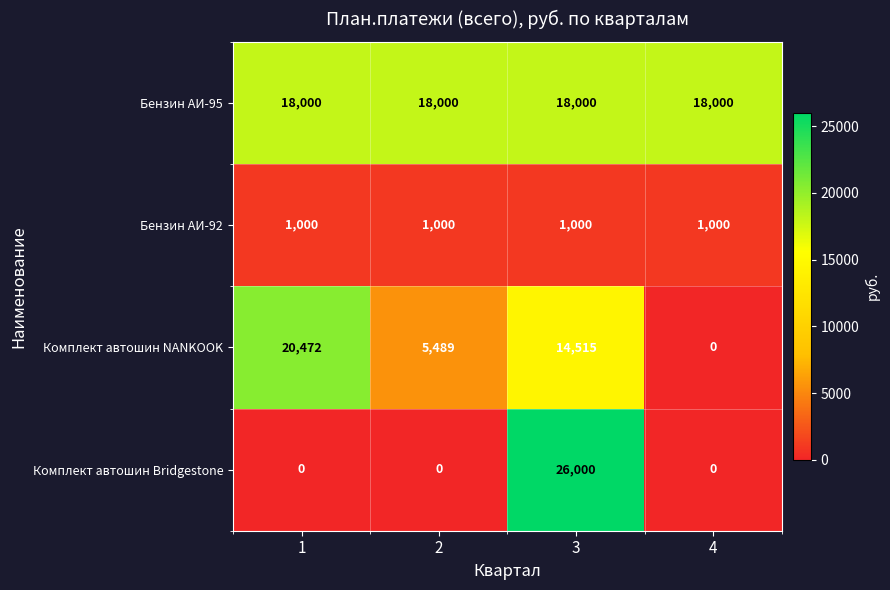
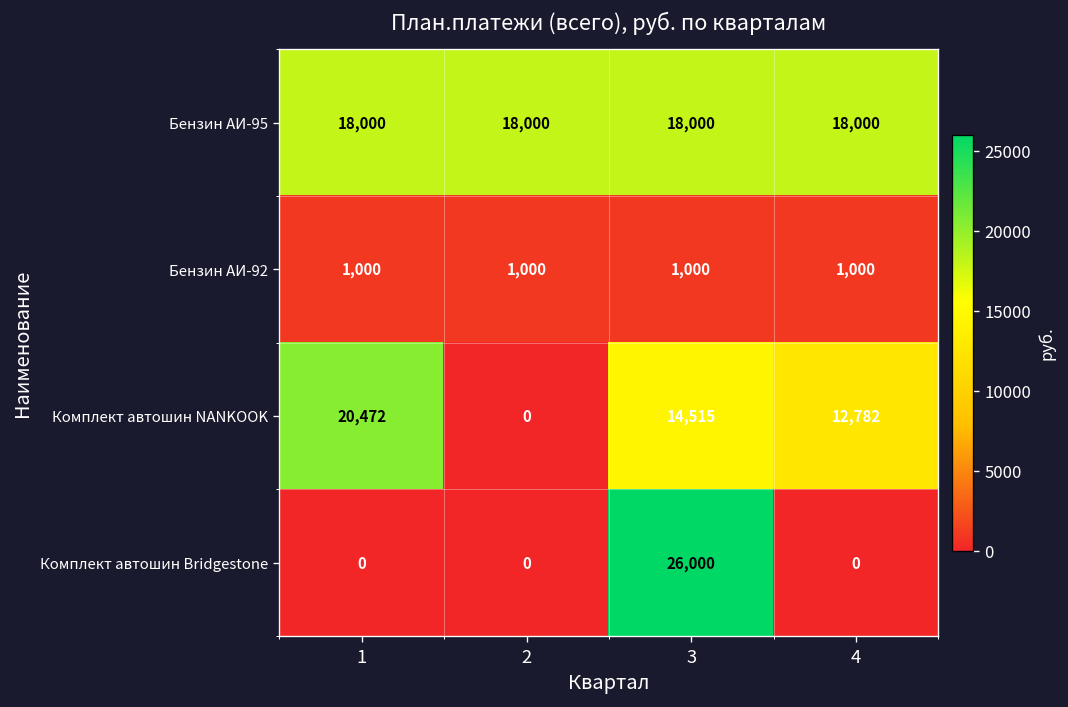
Комплект автошин NANKOOK, 2: 5,489 -> 0
Комплект автошин NANKOOK, 4: 0 -> 12,782
